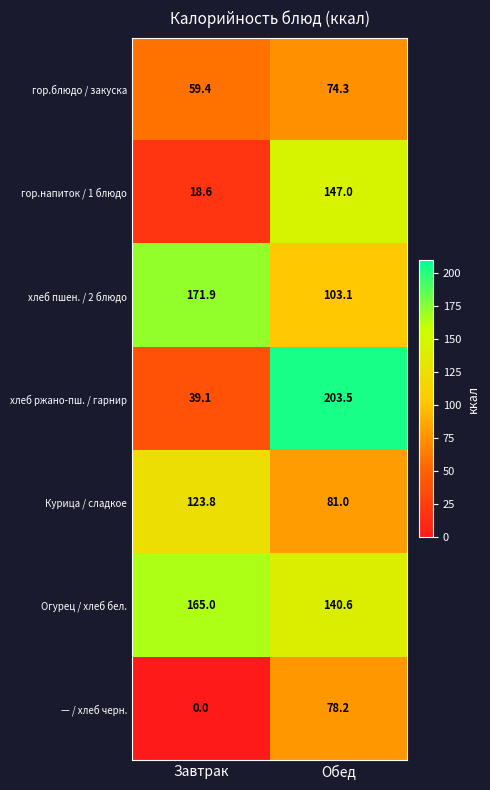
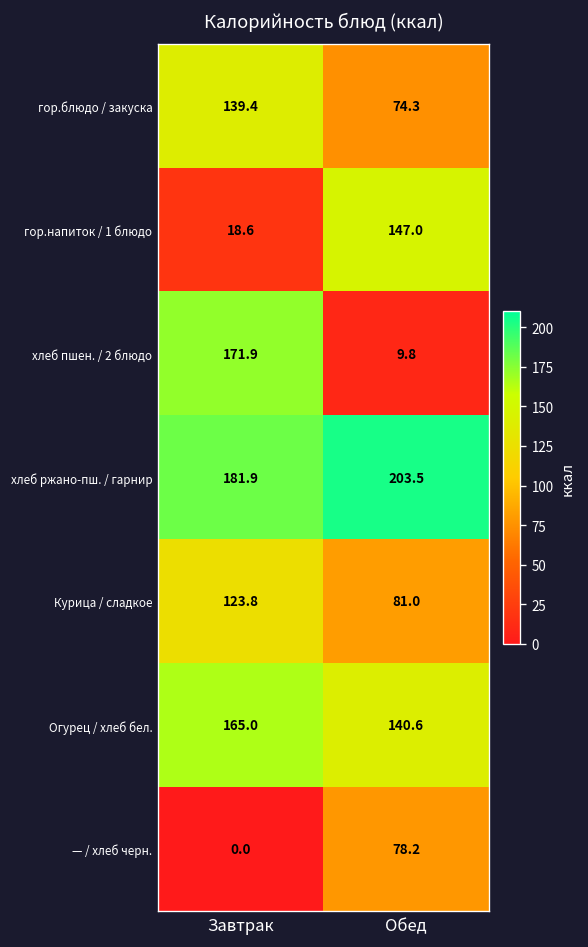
гор.блюдо / закуска, Завтрак: 59.4 -> 139.4
хлеб пшен. / 2 блюдо, Обед: 103.1 -> 9.8
хлеб ржано-пш. / гарнир, Завтрак: 39.1 -> 181.9
